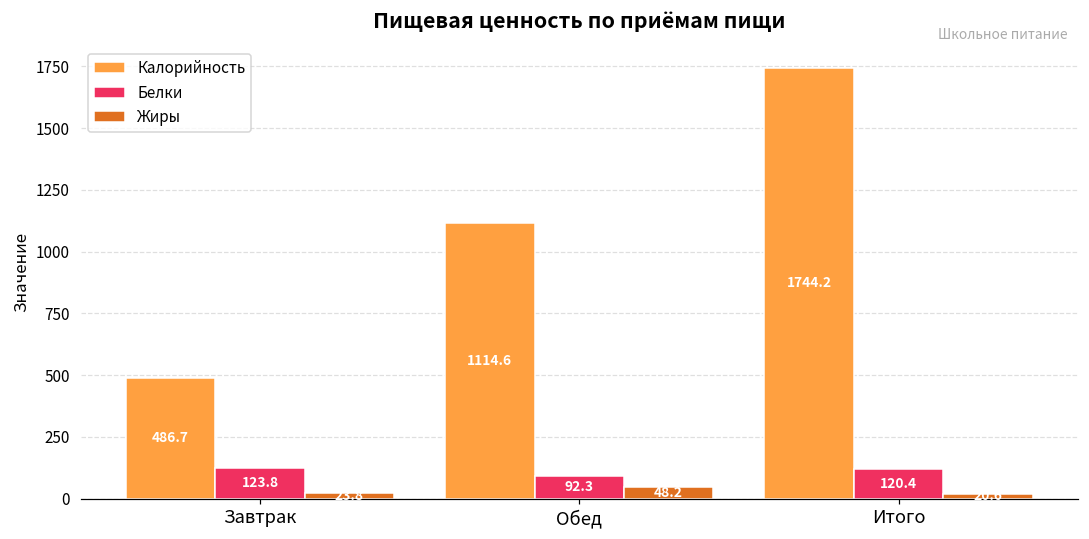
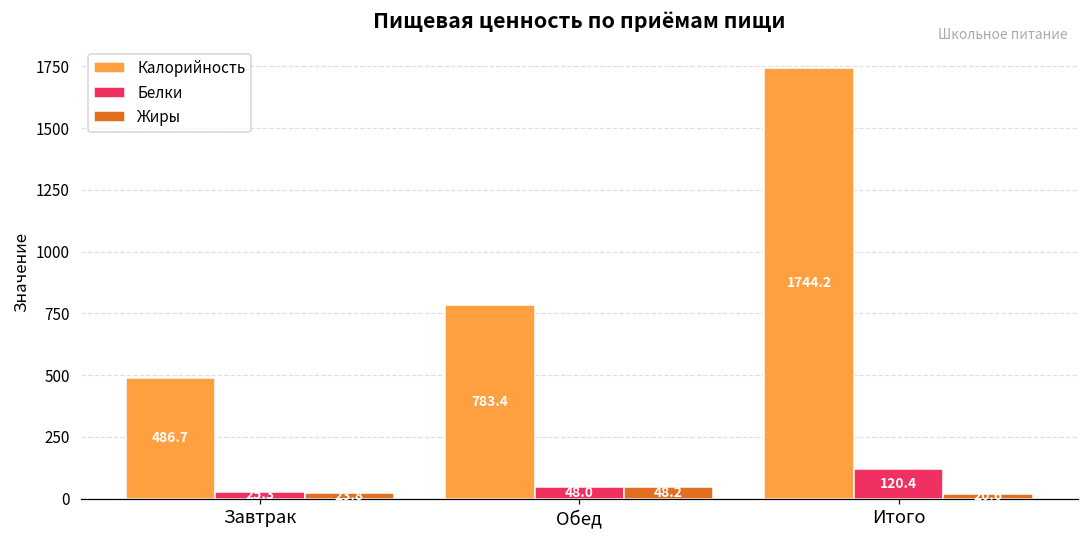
Белки, Завтрак: 120 -> 30
Калорийность, Обед: 1114.6 -> 783.4
Белки, Обед: 92.3 -> 48.0
